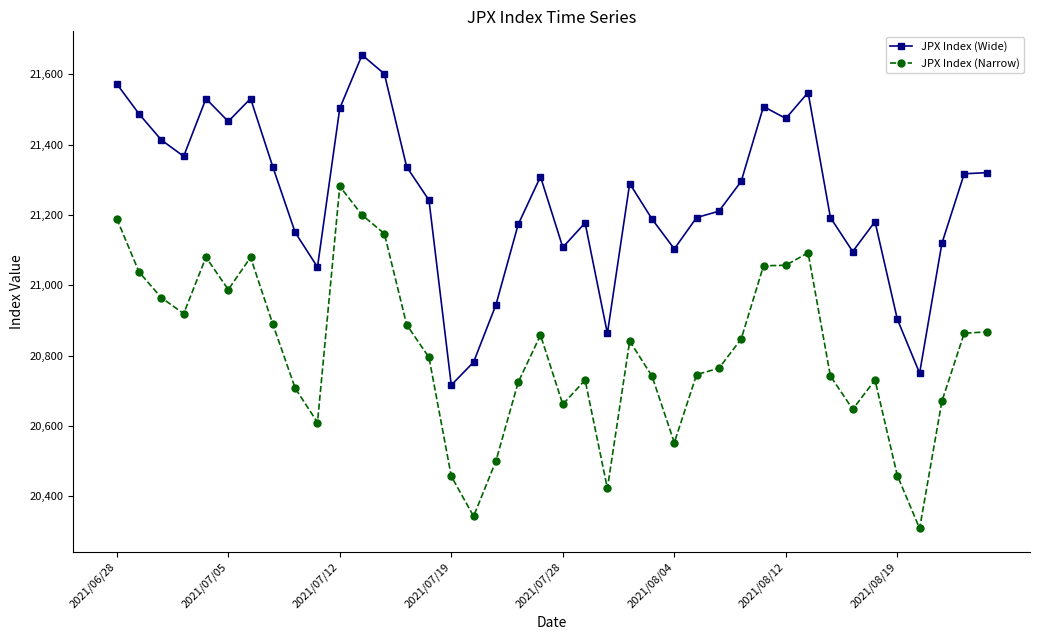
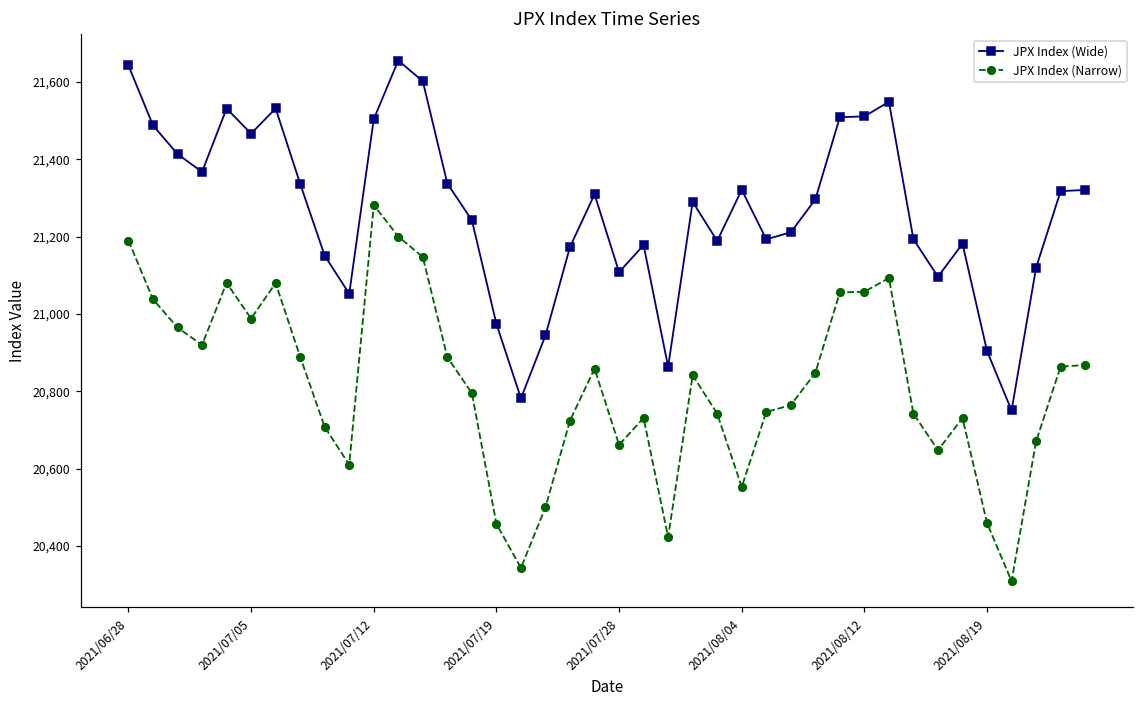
JPX Index (Wide), 2021/06/28: 21,570 -> 21,640
JPX Index (Wide), 2021/07/19: 20,720 -> 20,970
JPX Index (Wide), 2021/08/04: 21,100 -> 21,320
JPX Index (Wide), 2021/08/12: 21,470 -> 21,510
